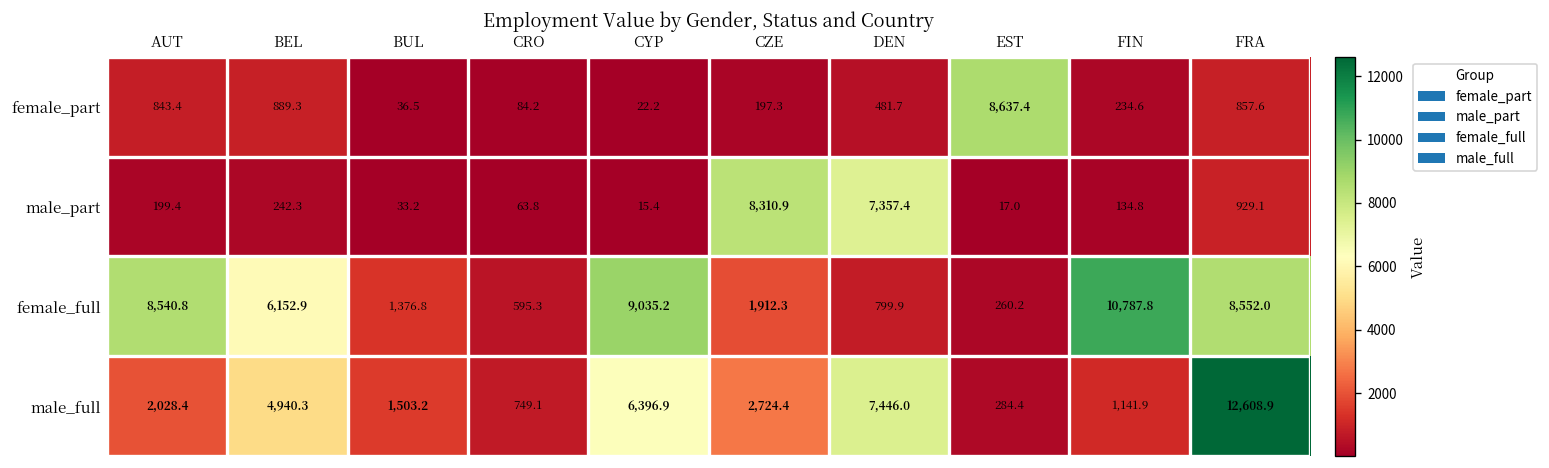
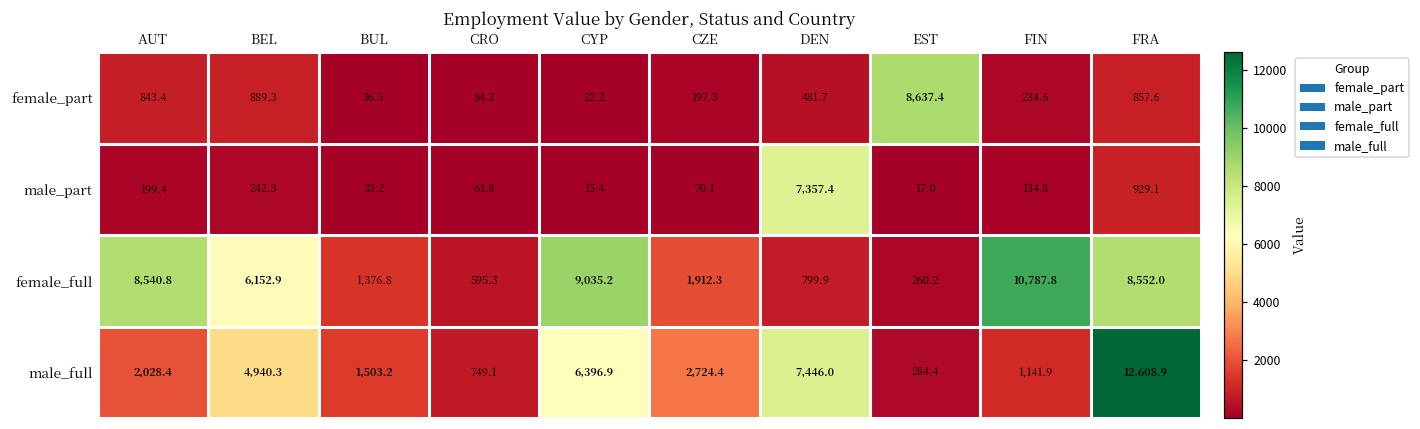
male_part, CZE: 8,310.9 -> 70.1
